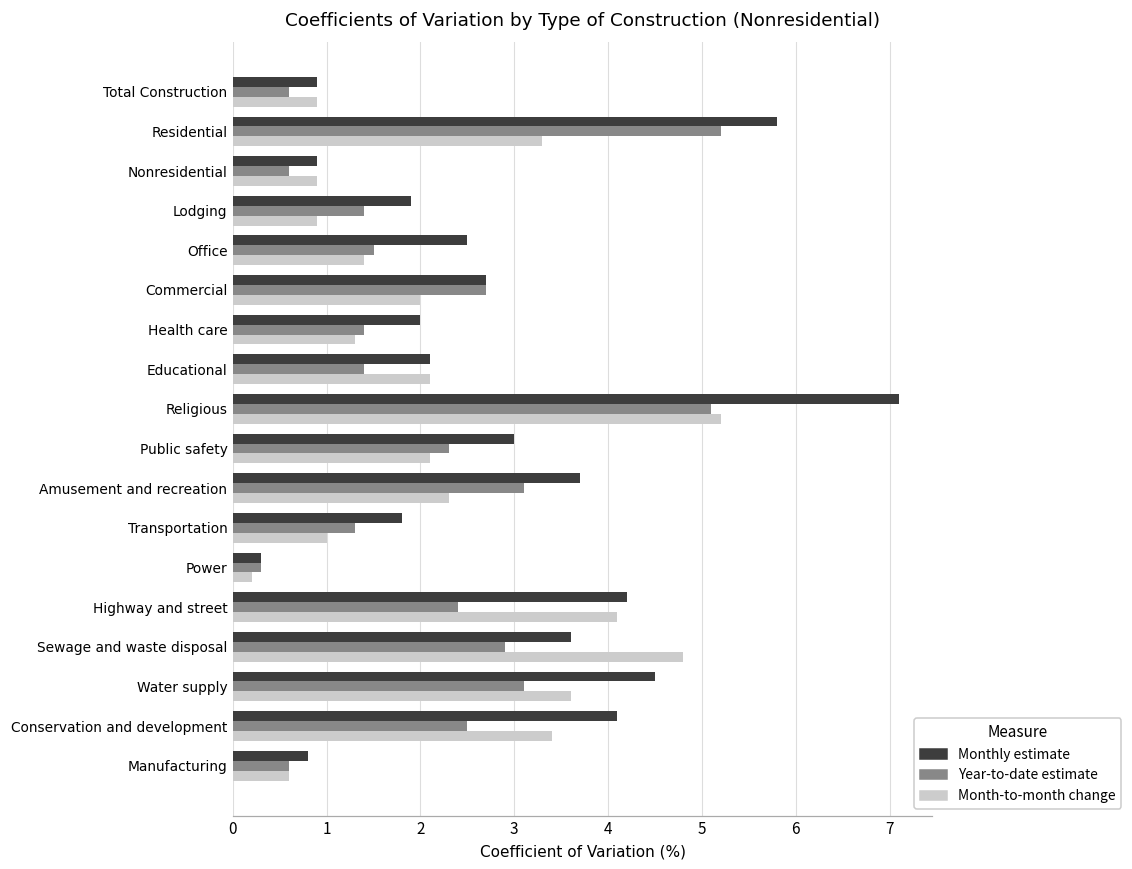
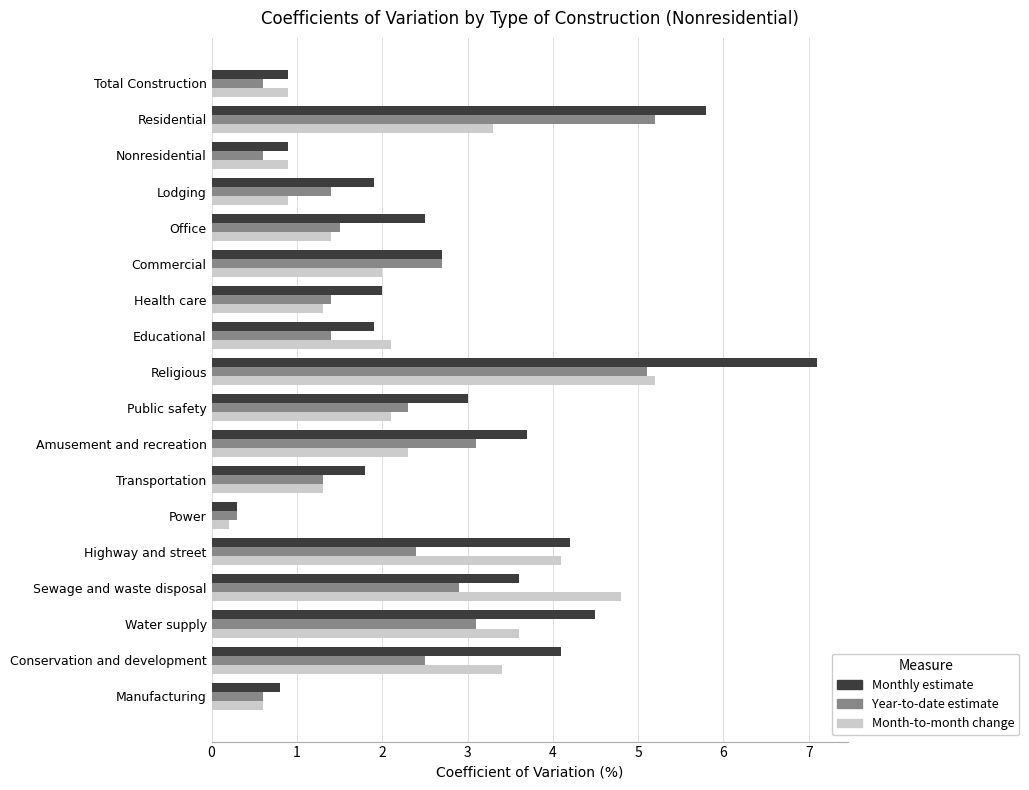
Monthly estimate, Educational: 2.1 -> 1.9
Month-to-month change, Transportation: 1.0 -> 1.3
